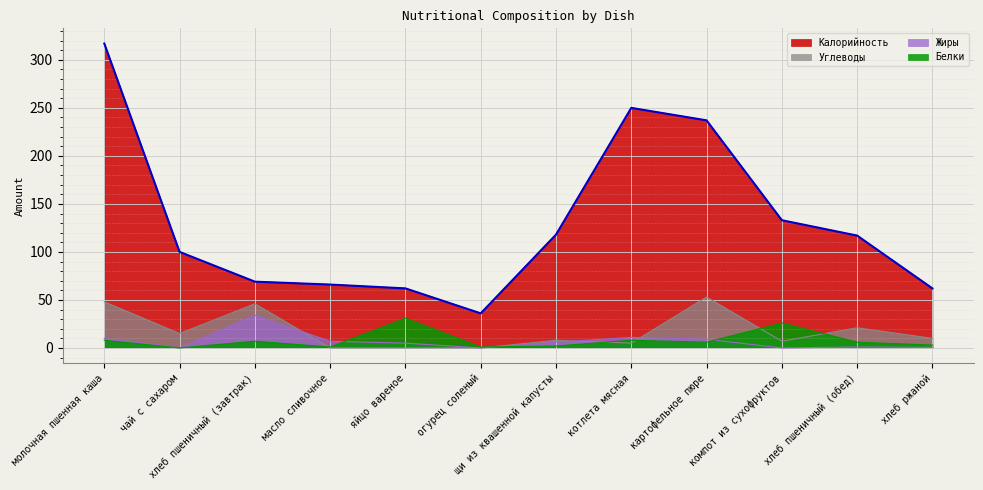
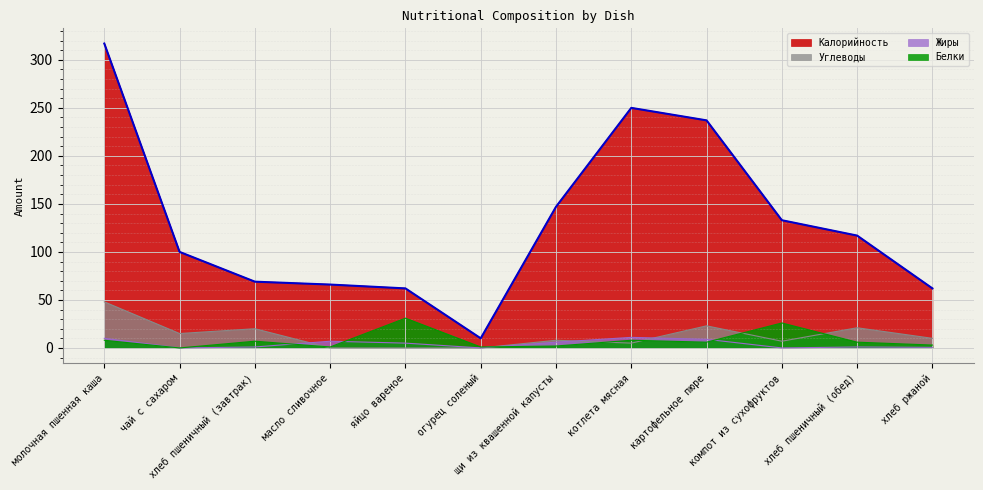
Углеводы, хлеб пшеничный (завтрак): 50 -> 20
Жиры, хлеб пшеничный (завтрак): 30 -> 0
Калорийность, огурец соленый: 40 -> 10
Калорийность, щи из квашенной капусты: 120 -> 150
Углеводы, картофельное пюре: 50 -> 20
